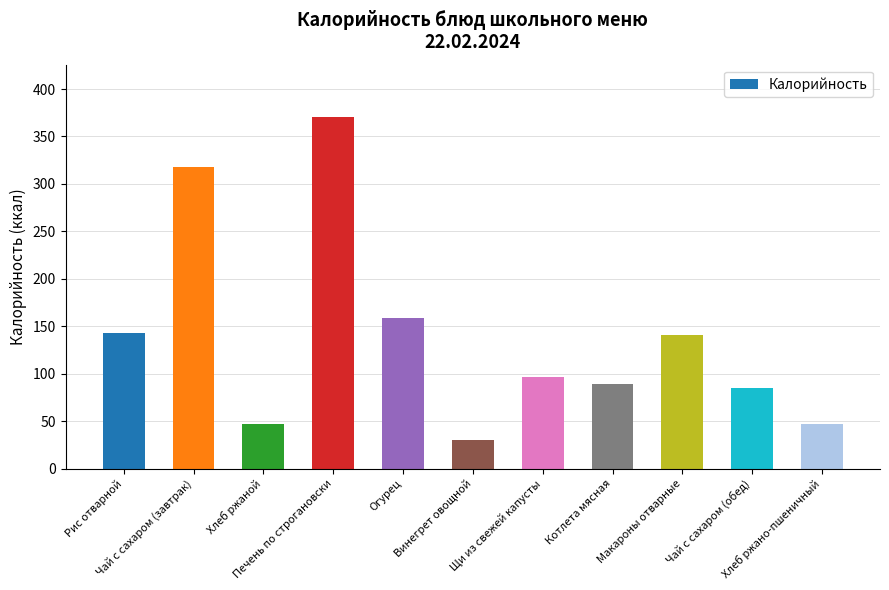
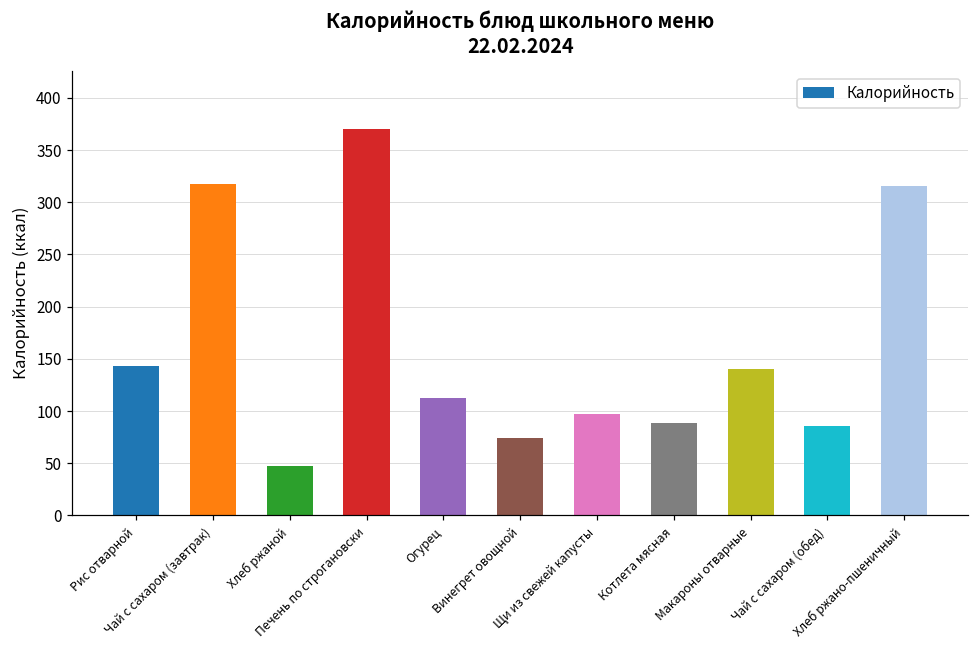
Огурец: 160 -> 110
Винегрет овощной: 30 -> 70
Хлеб ржано-пшеничный: 50 -> 320
